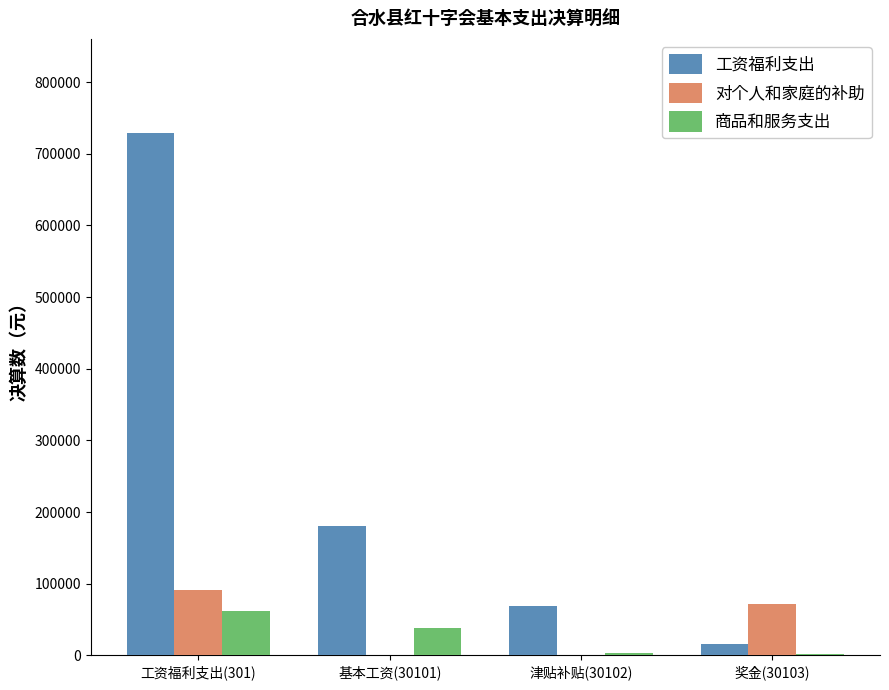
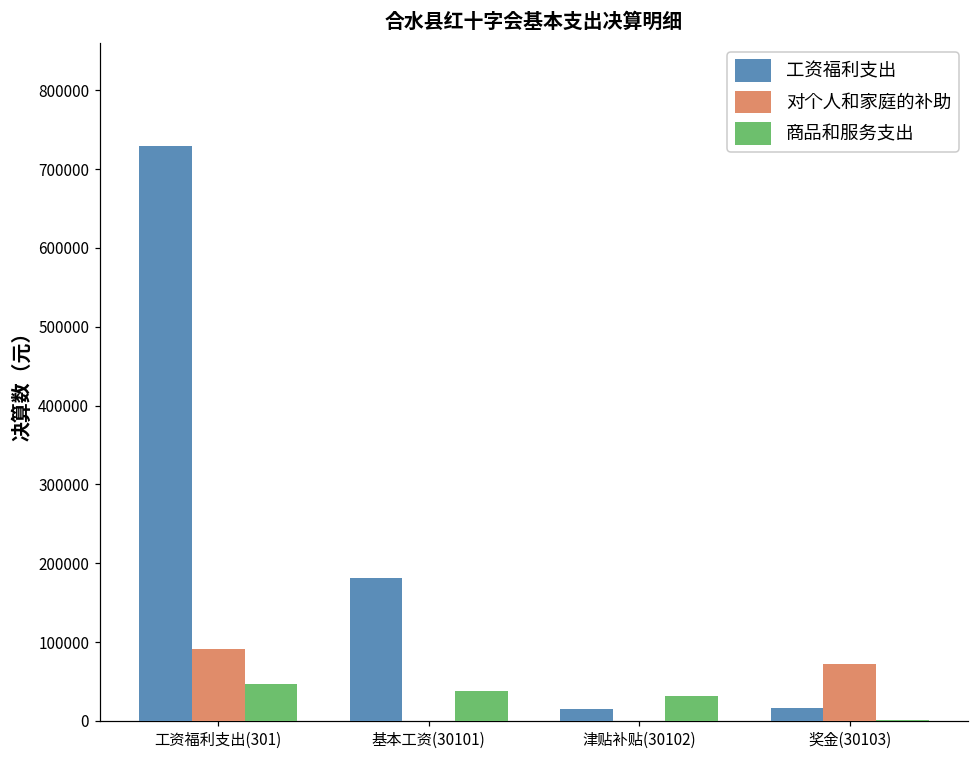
商品和服务支出, 工资福利支出(301): 60000 -> 50000
工资福利支出, 津贴补贴(30102): 70000 -> 10000
商品和服务支出, 津贴补贴(30102): 0 -> 30000
